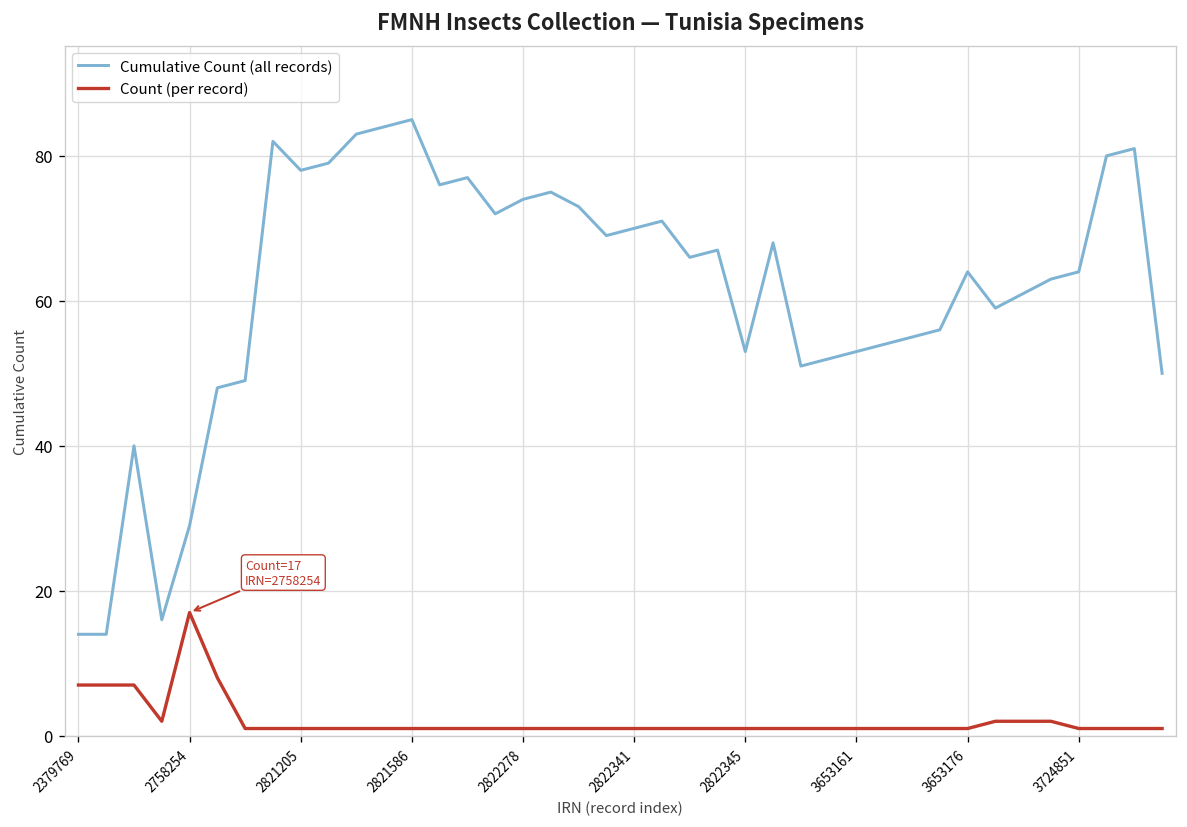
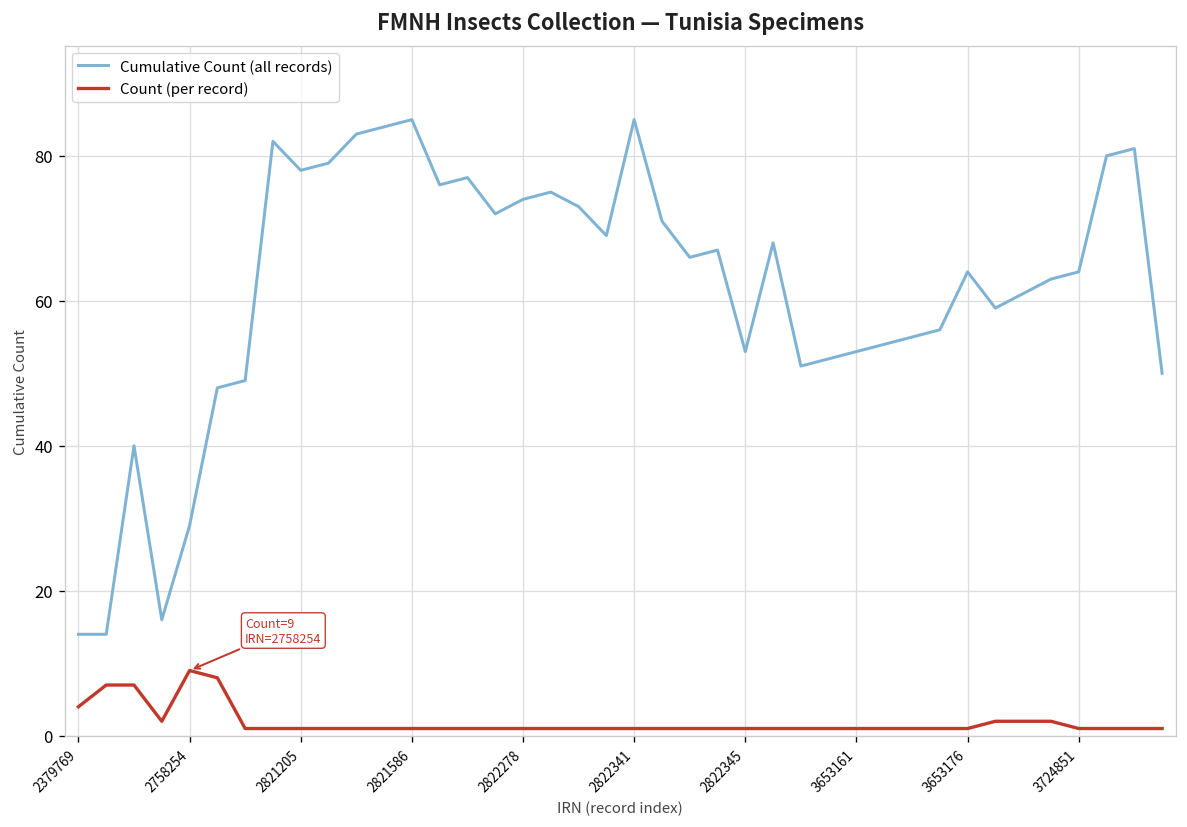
Count (per record), 2379769: 7 -> 4
Count (per record), 2758254: 17 -> 9
Cumulative Count (all records), 2822341: 70 -> 85
